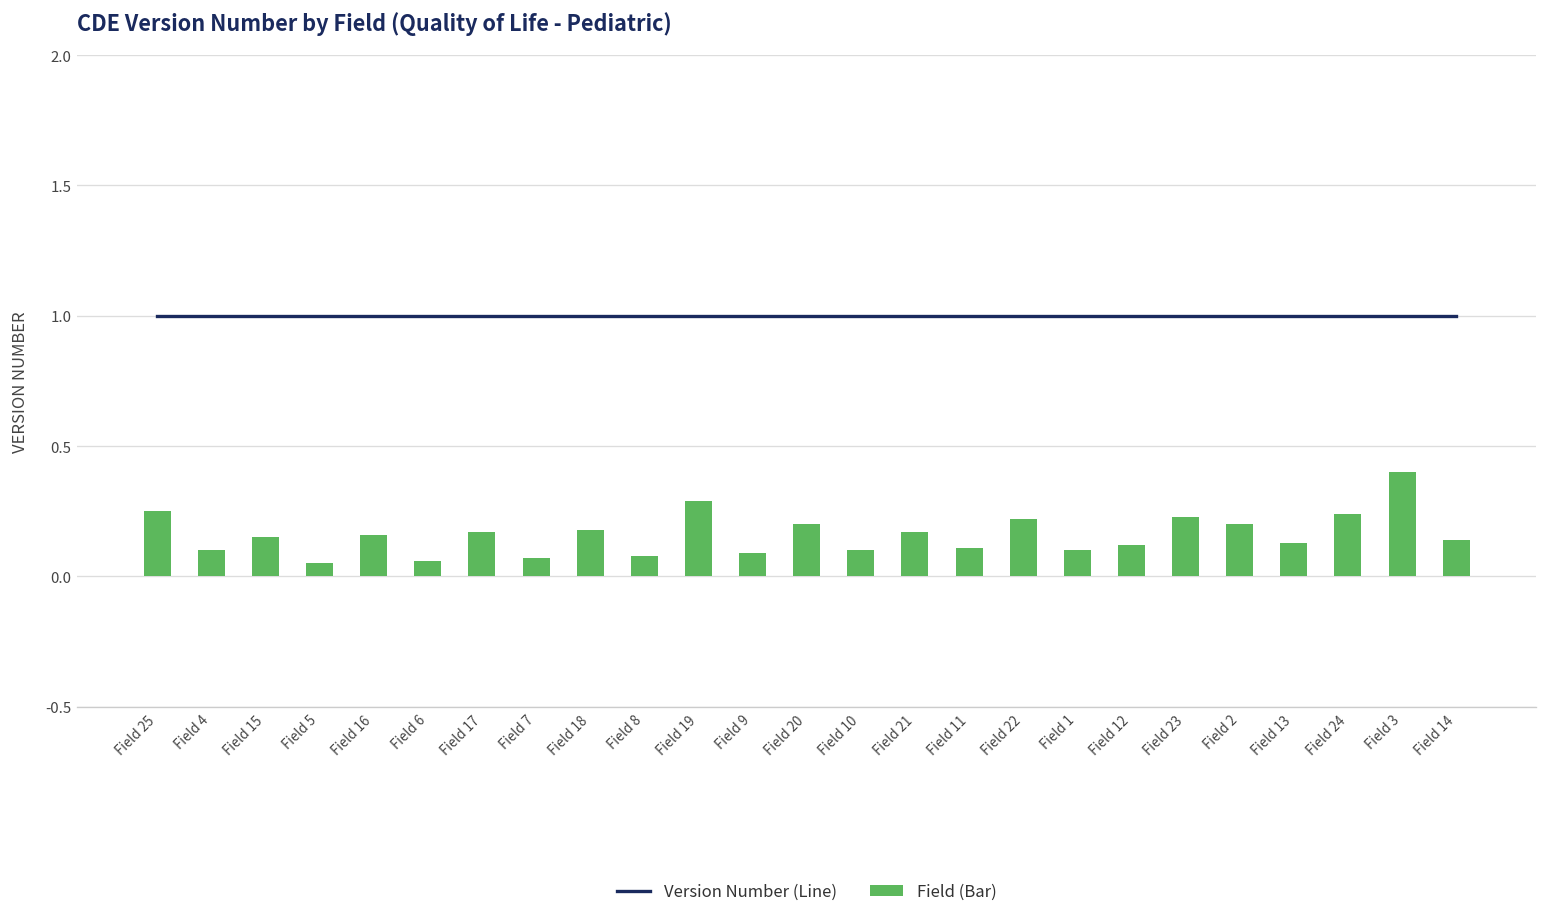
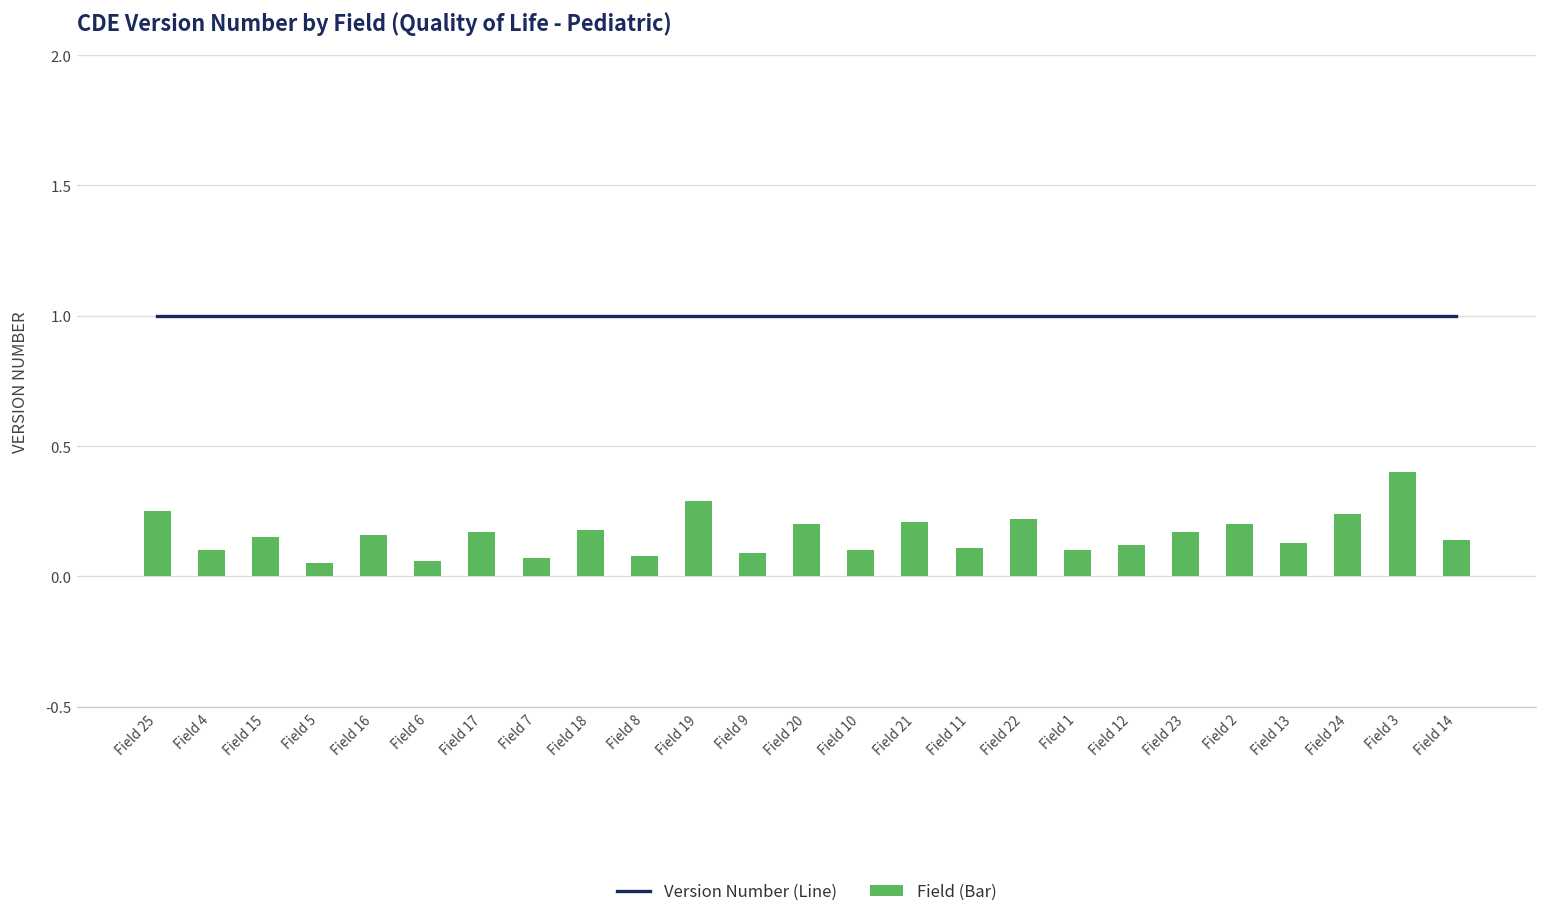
Field (Bar), Field 21: 0.17 -> 0.21
Field (Bar), Field 23: 0.23 -> 0.17
